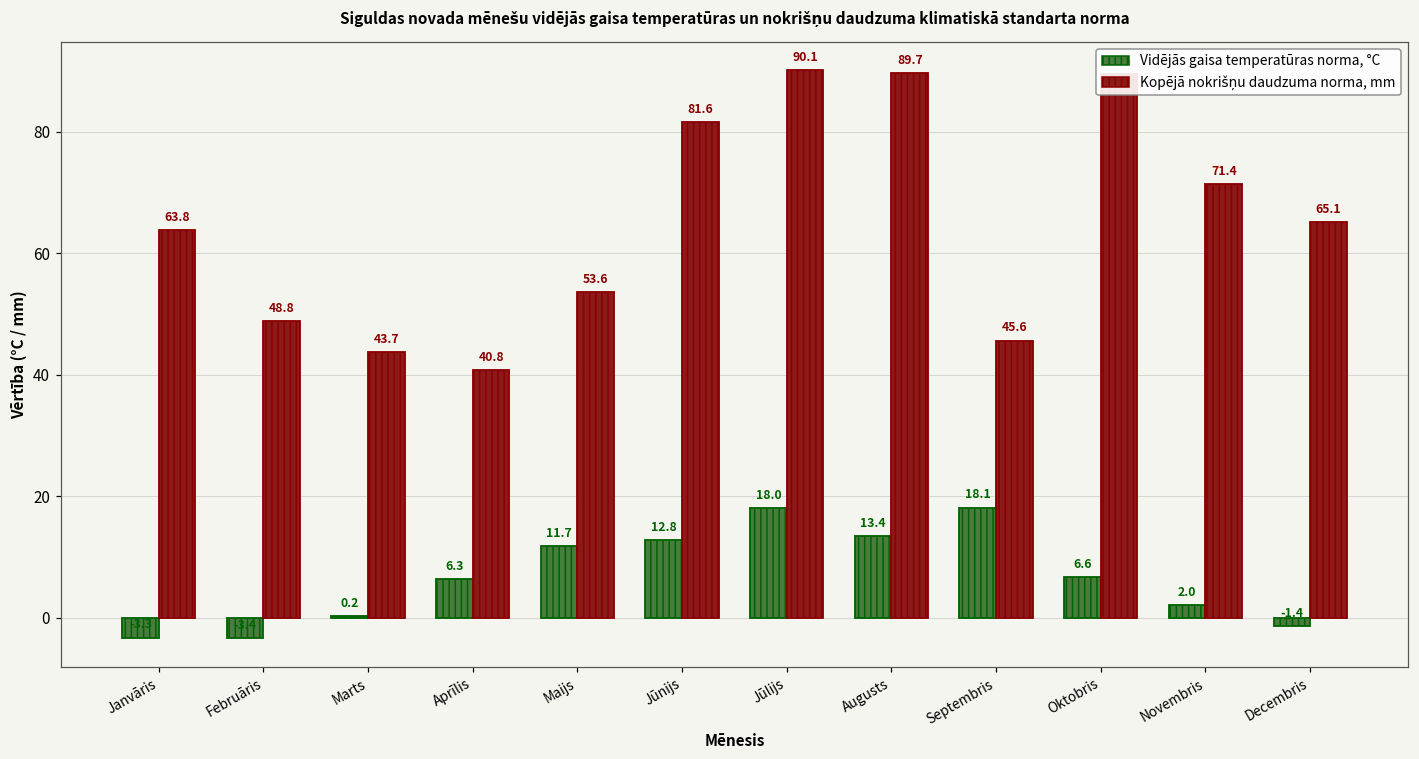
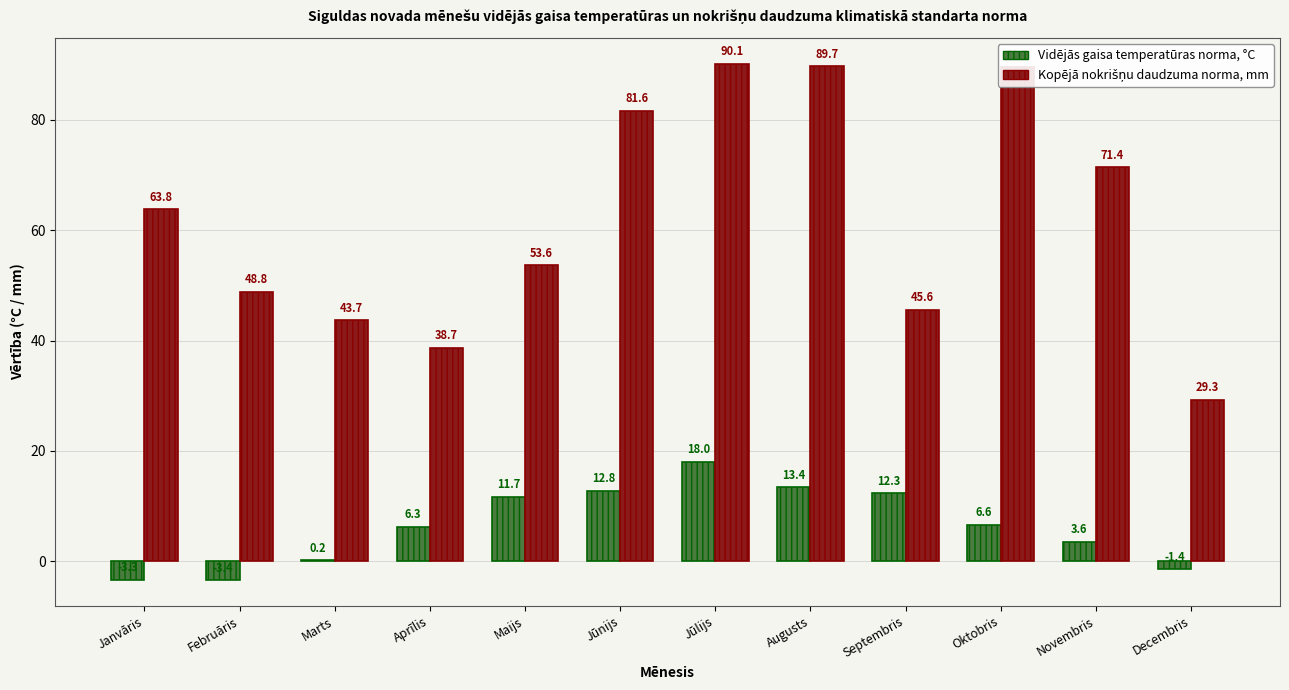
Kopējā nokrišņu daudzuma norma, mm, Aprīlis: 40.8 -> 38.7
Vidējās gaisa temperatūras norma, °C, Septembris: 18.1 -> 12.3
Vidējās gaisa temperatūras norma, °C, Novembris: 2.0 -> 3.6
Kopējā nokrišņu daudzuma norma, mm, Decembris: 65.1 -> 29.3
